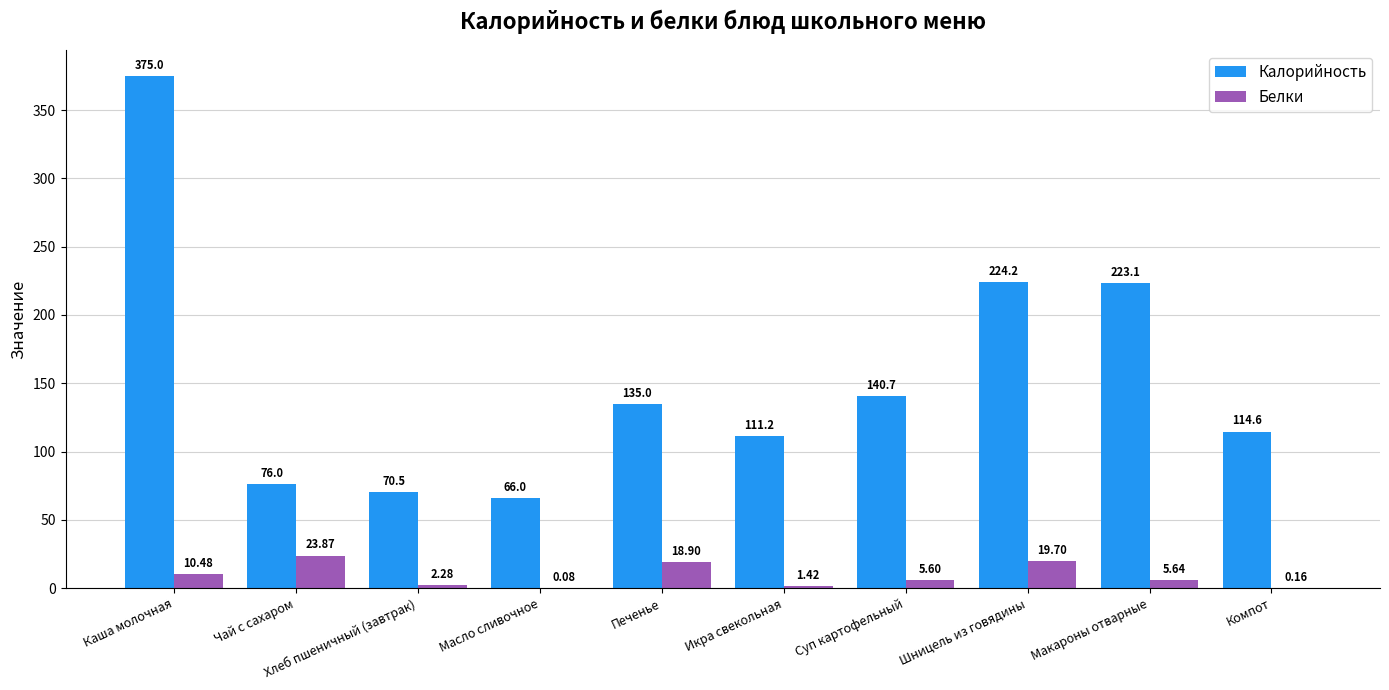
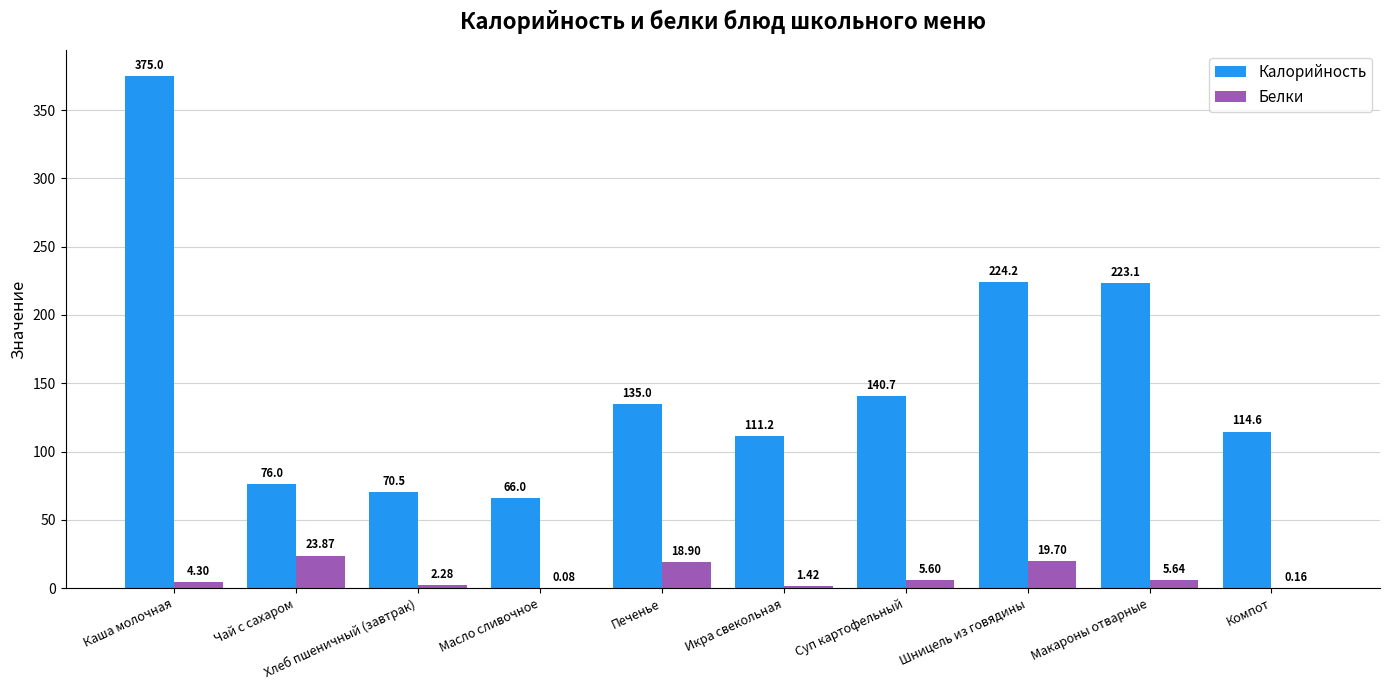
Белки, Каша молочная: 10.48 -> 4.30
